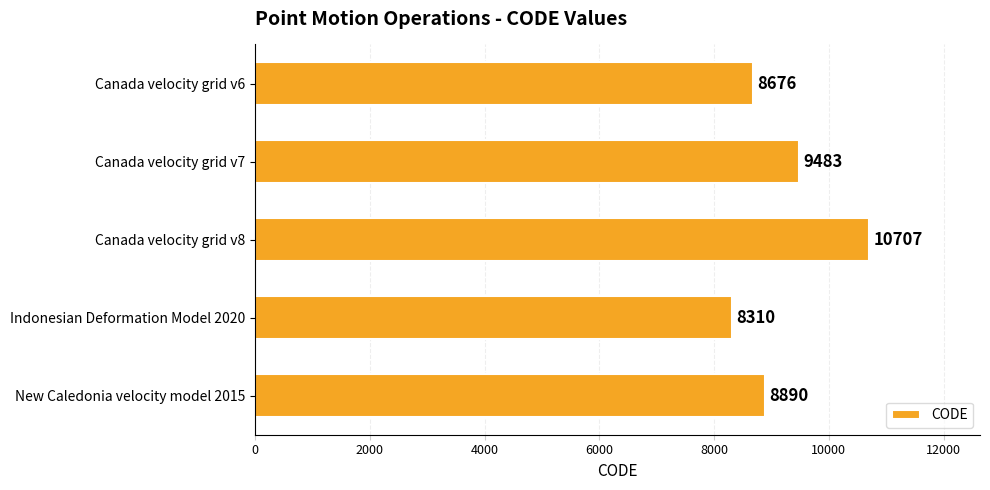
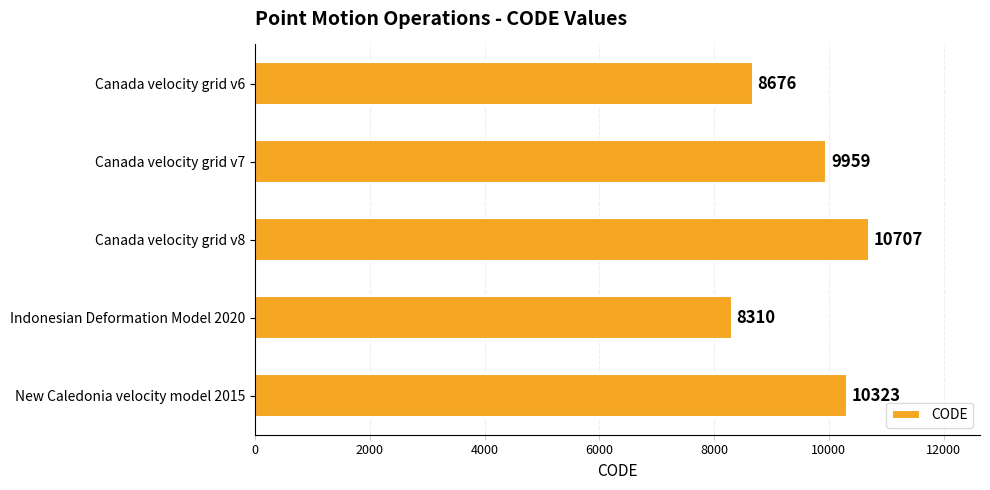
Canada velocity grid v7: 9483 -> 9959
New Caledonia velocity model 2015: 8890 -> 10323
